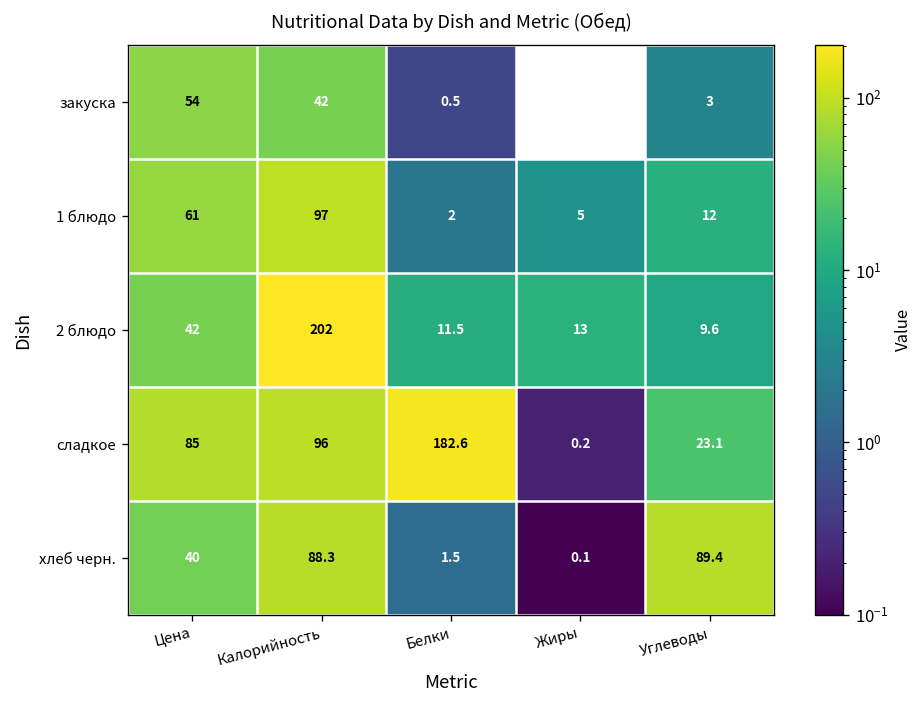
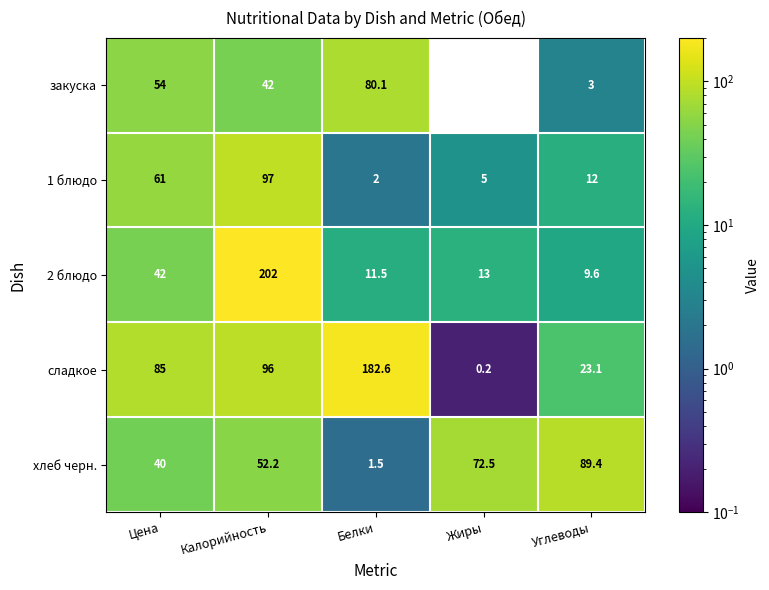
закуска, Белки: 0.5 -> 80.1
хлеб черн., Калорийность: 88.3 -> 52.2
хлеб черн., Жиры: 0.1 -> 72.5
